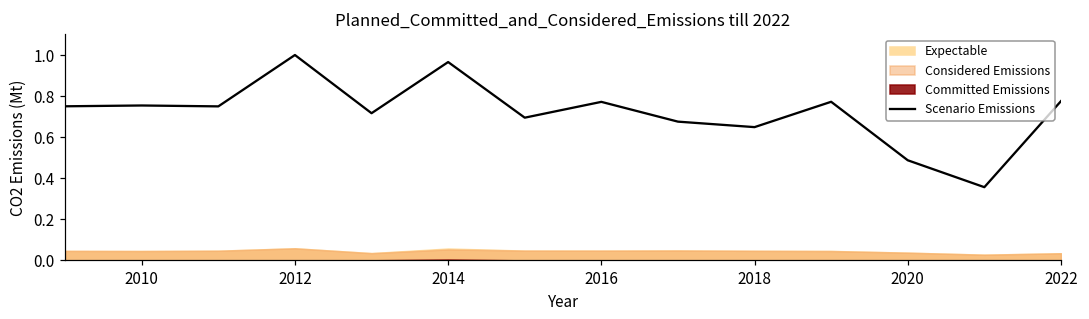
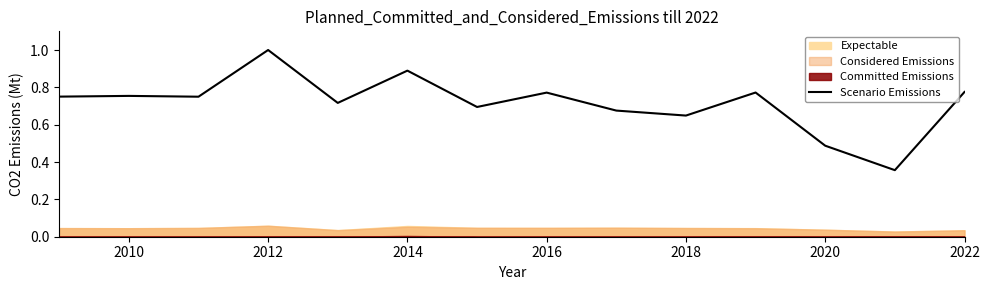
Scenario Emissions, 2014: 0.97 -> 0.89
